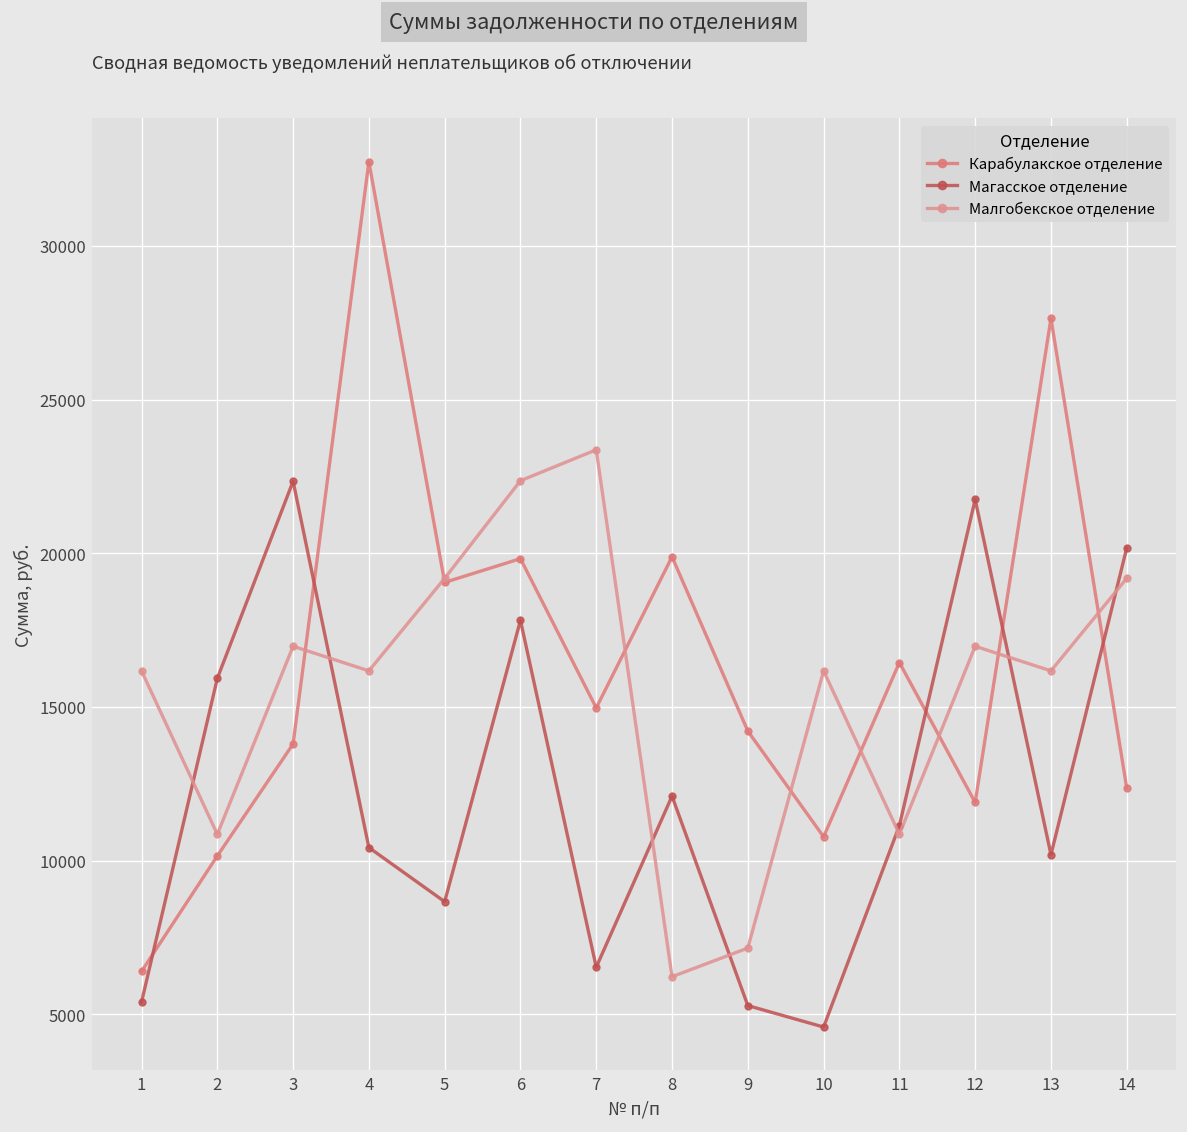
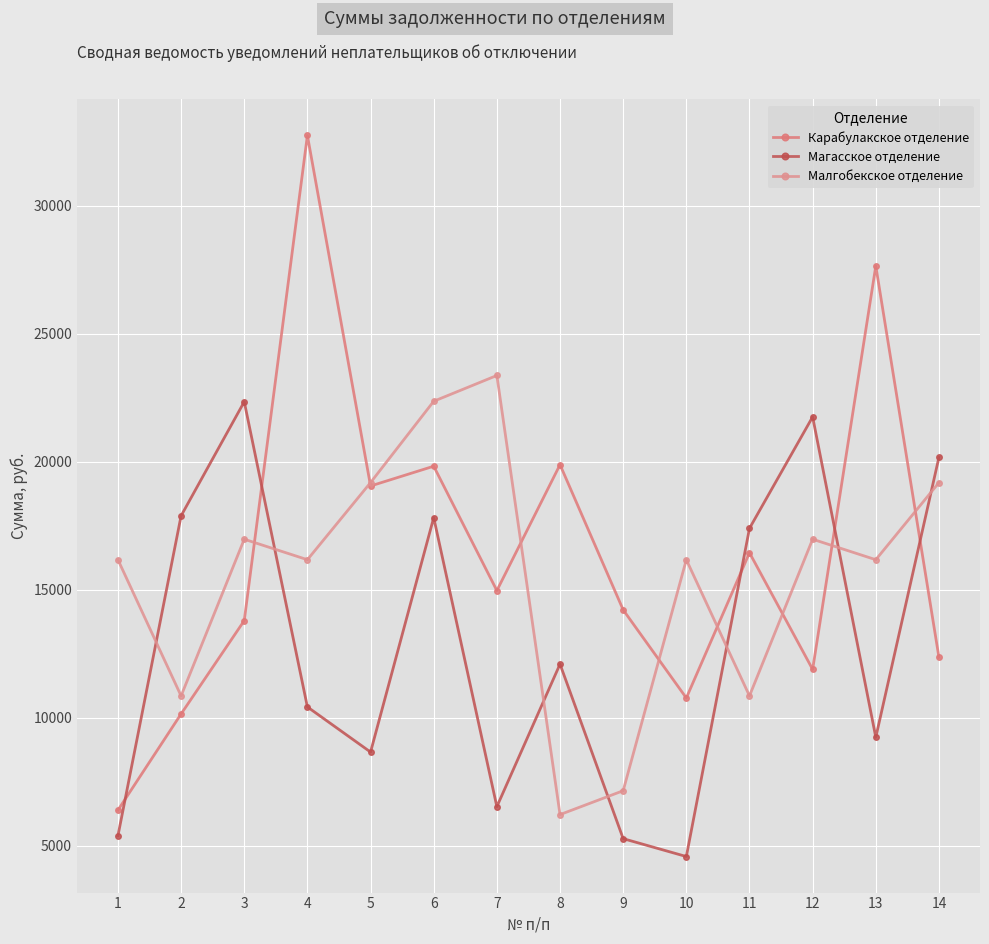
Магасское отделение, 2: 15900 -> 17900
Магасское отделение, 11: 11100 -> 17400
Магасское отделение, 13: 10200 -> 9200
